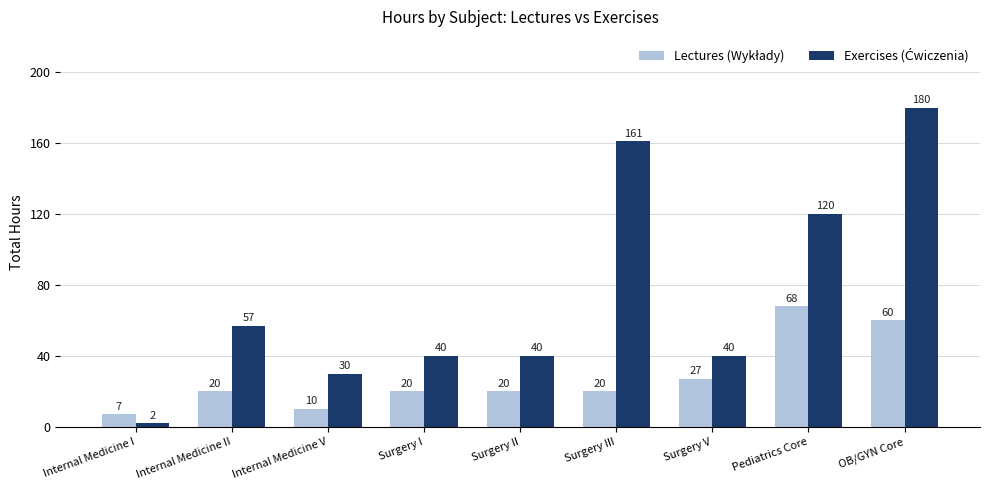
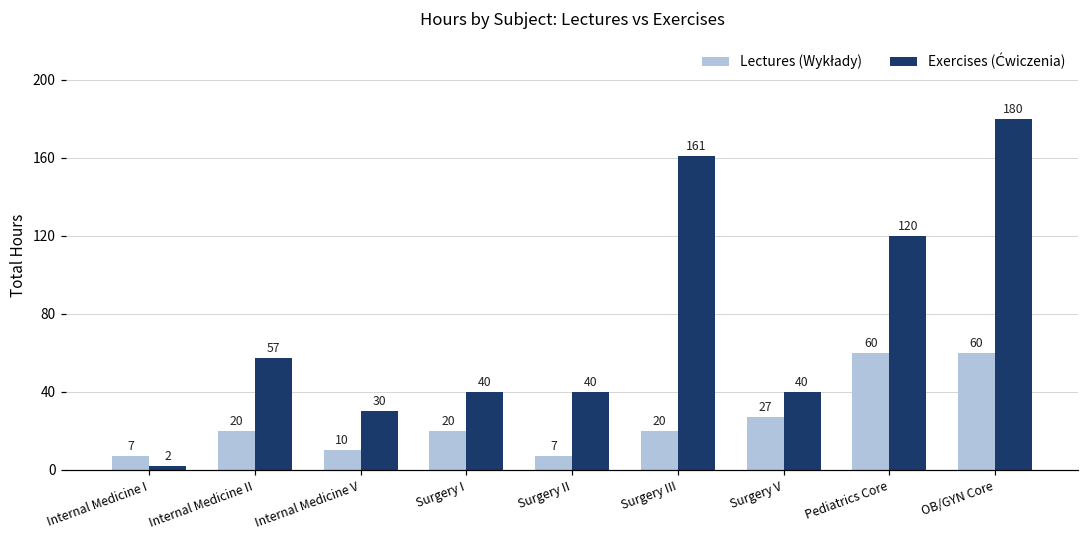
Lectures (Wykłady), Surgery II: 20 -> 7
Lectures (Wykłady), Pediatrics Core: 68 -> 60
